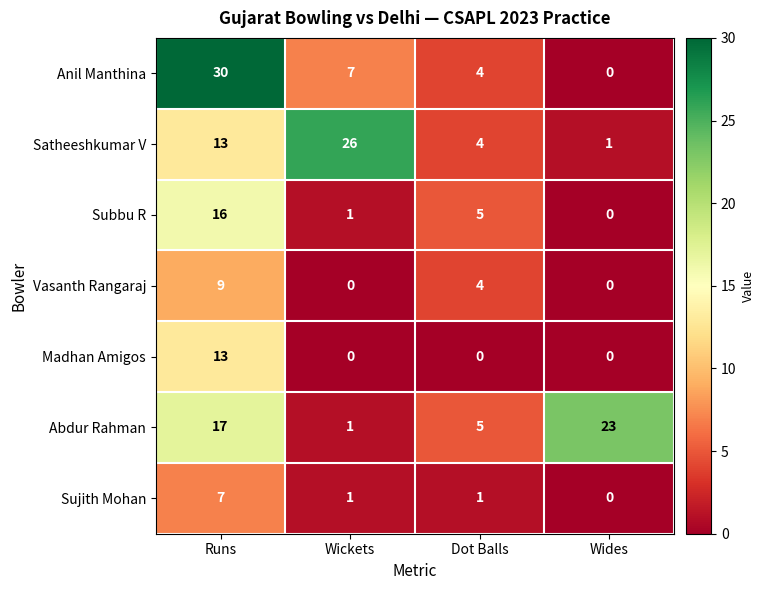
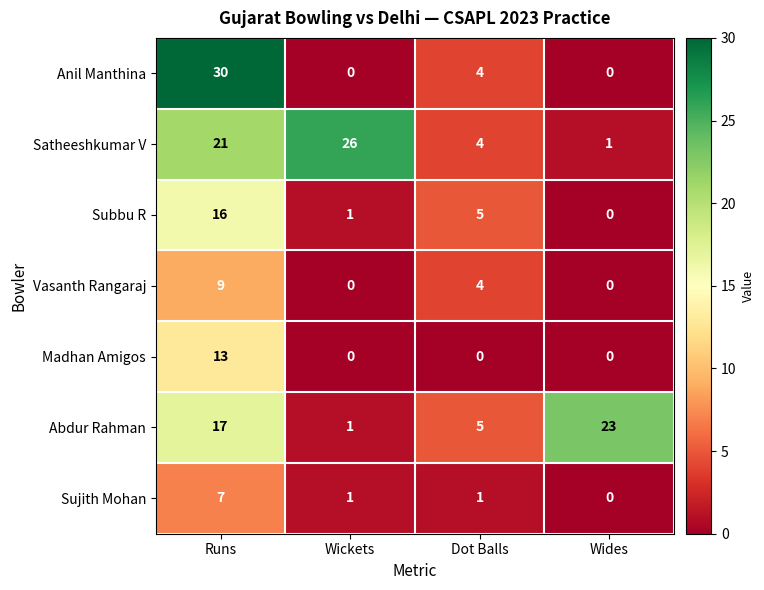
Anil Manthina, Wickets: 7 -> 0
Satheeshkumar V, Runs: 13 -> 21
